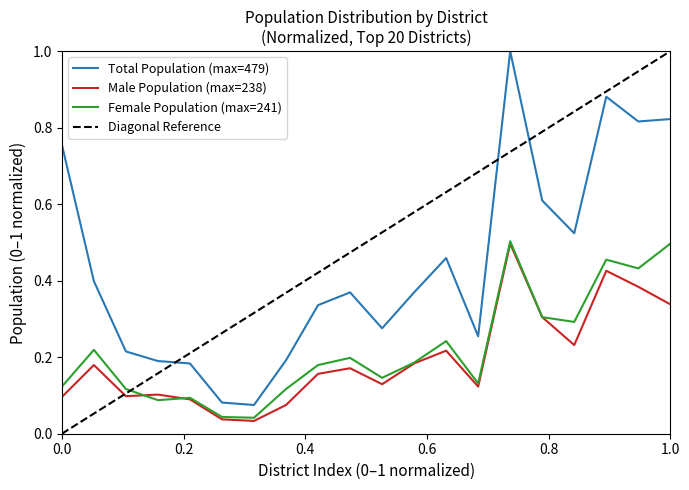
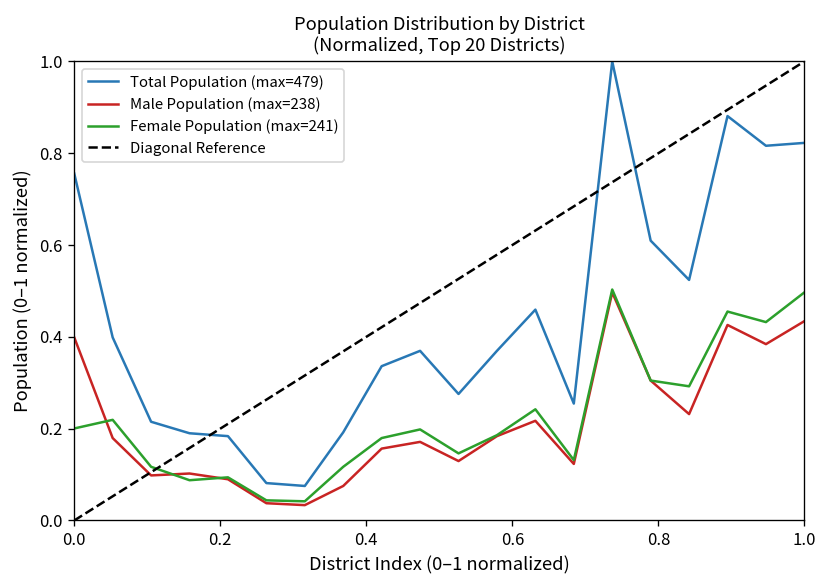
Male Population (max=238), 0.0: 0.10 -> 0.40
Female Population (max=241), 0.0: 0.12 -> 0.20
Male Population (max=238), 1.0: 0.34 -> 0.43
